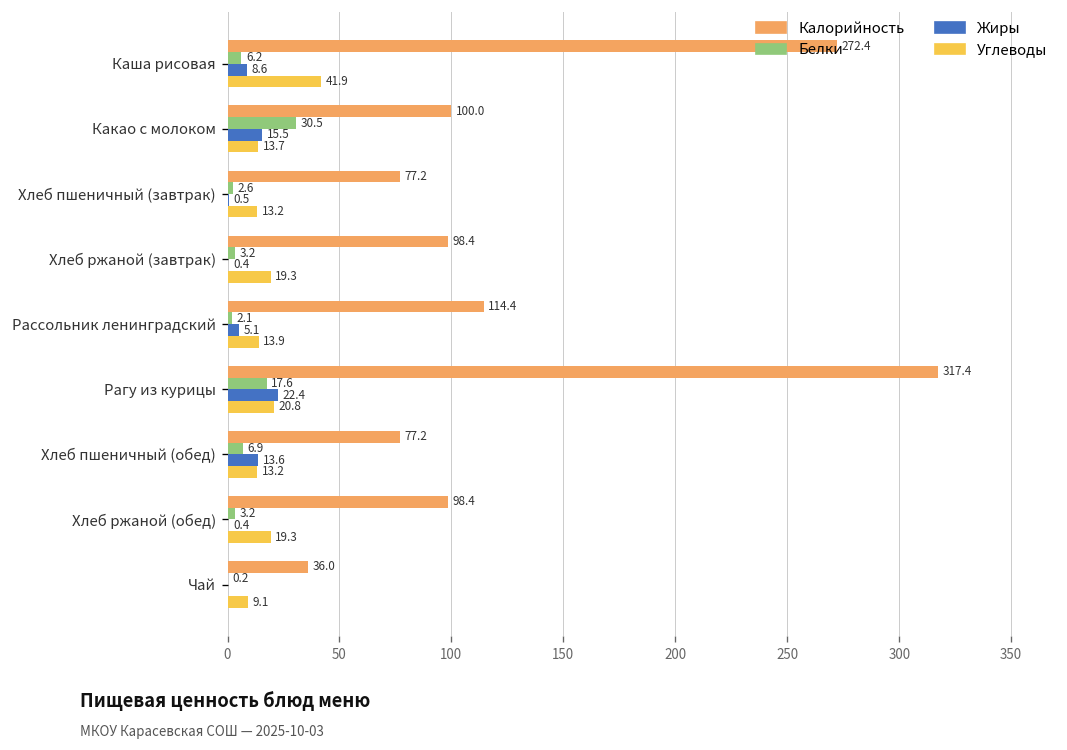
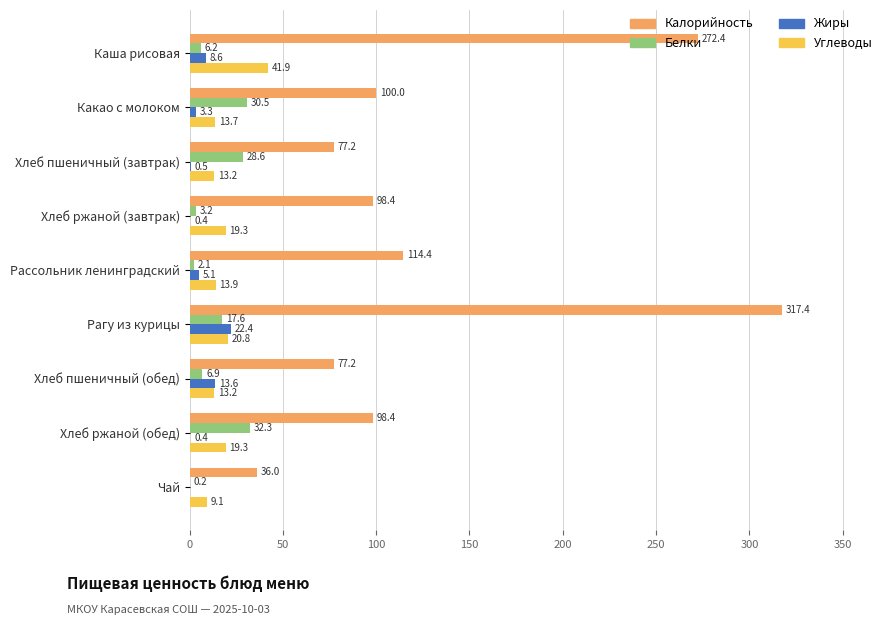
Жиры, Какао с молоком: 15.5 -> 3.3
Белки, Хлеб пшеничный (завтрак): 2.6 -> 28.6
Белки, Хлеб ржаной (обед): 3.2 -> 32.3
